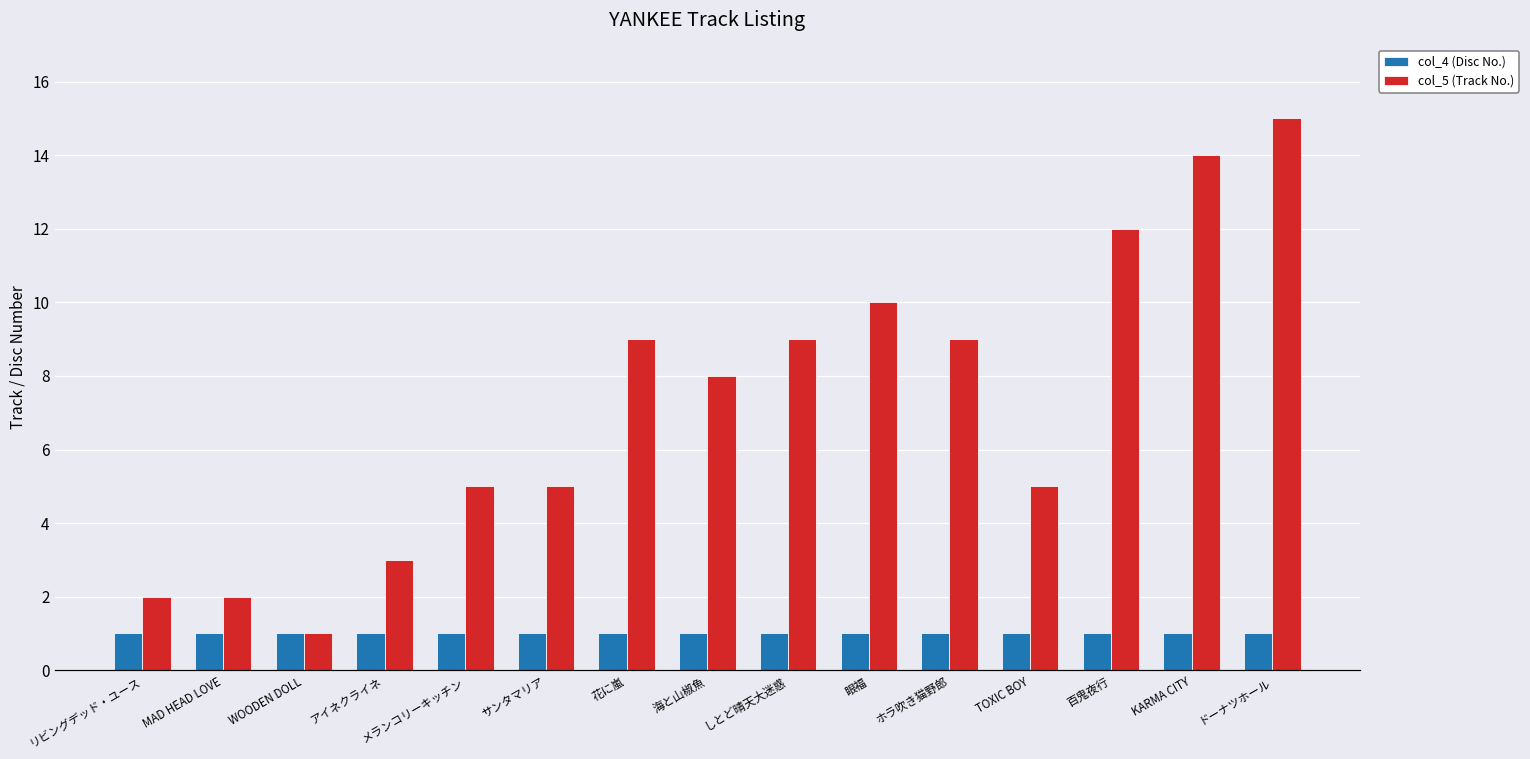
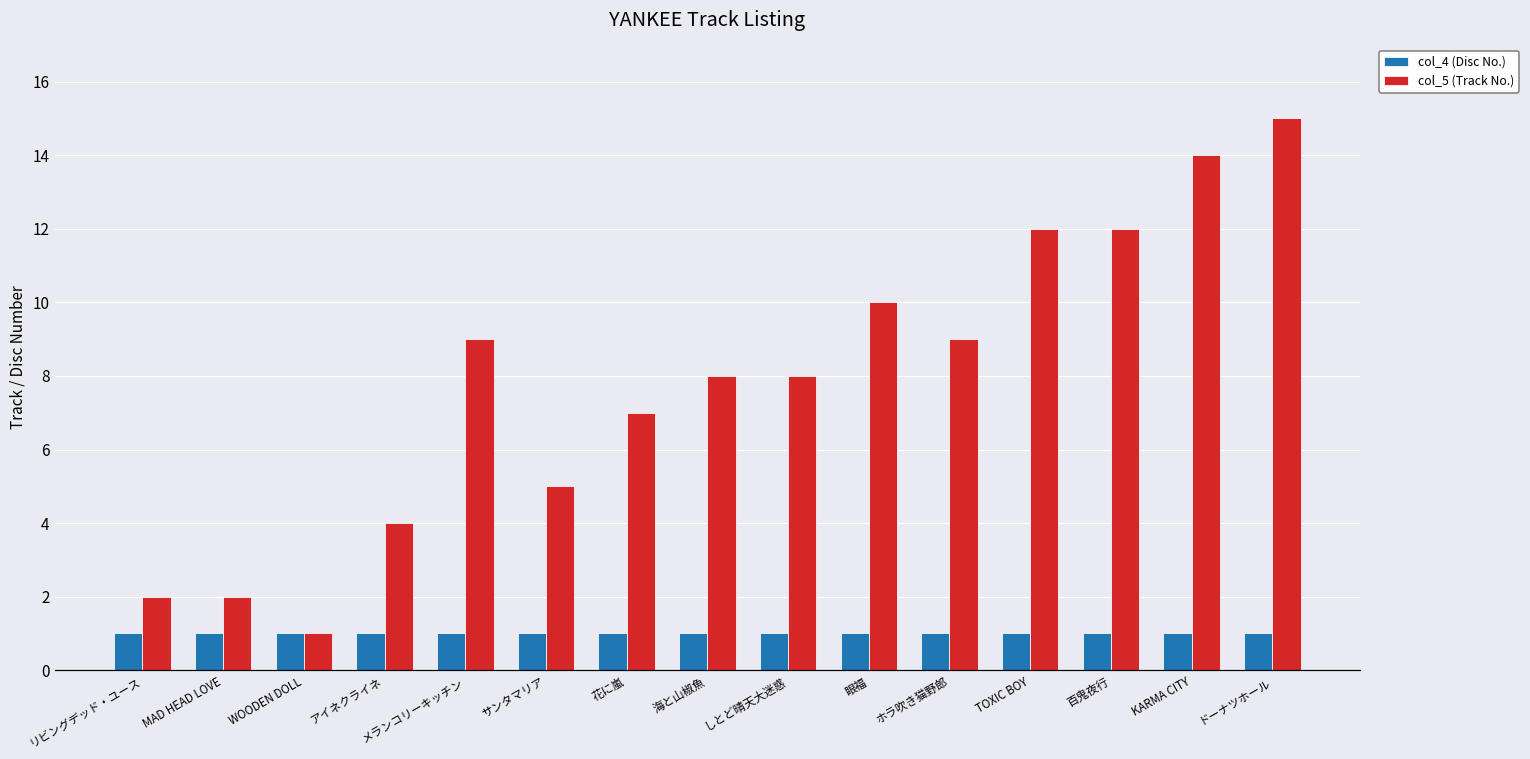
col_5 (Track No.), アイネクライネ: 3 -> 4
col_5 (Track No.), メランコリーキッチン: 5 -> 9
col_5 (Track No.), 花に嵐: 9 -> 7
col_5 (Track No.), しとど晴天大迷惑: 9 -> 8
col_5 (Track No.), TOXIC BOY: 5 -> 12
